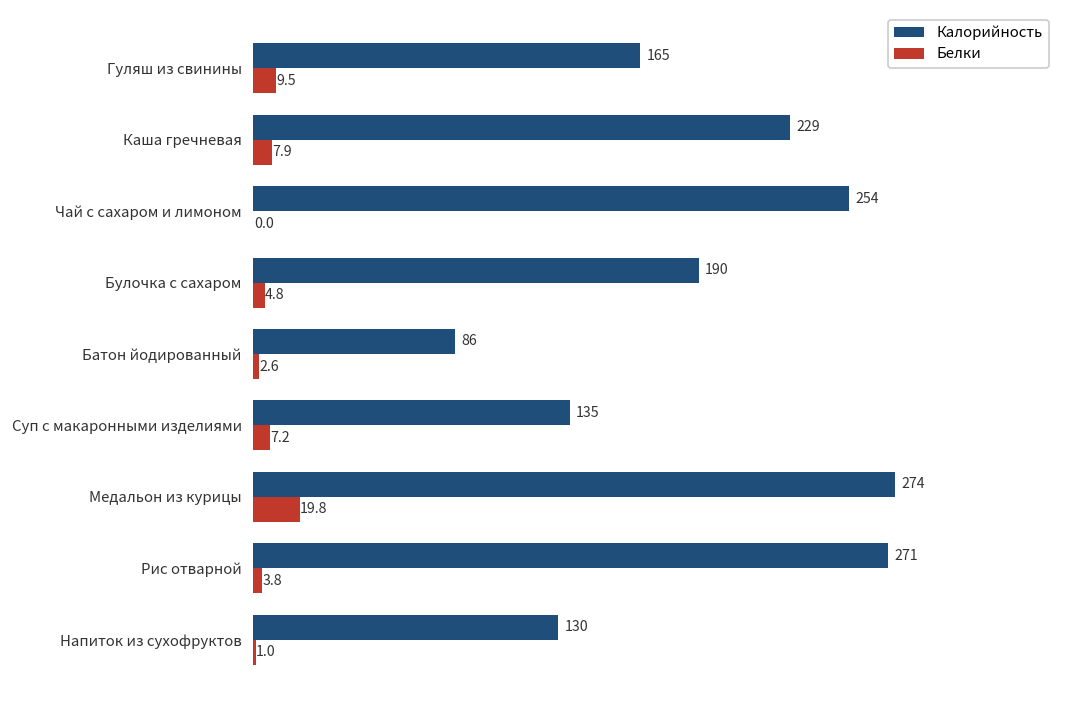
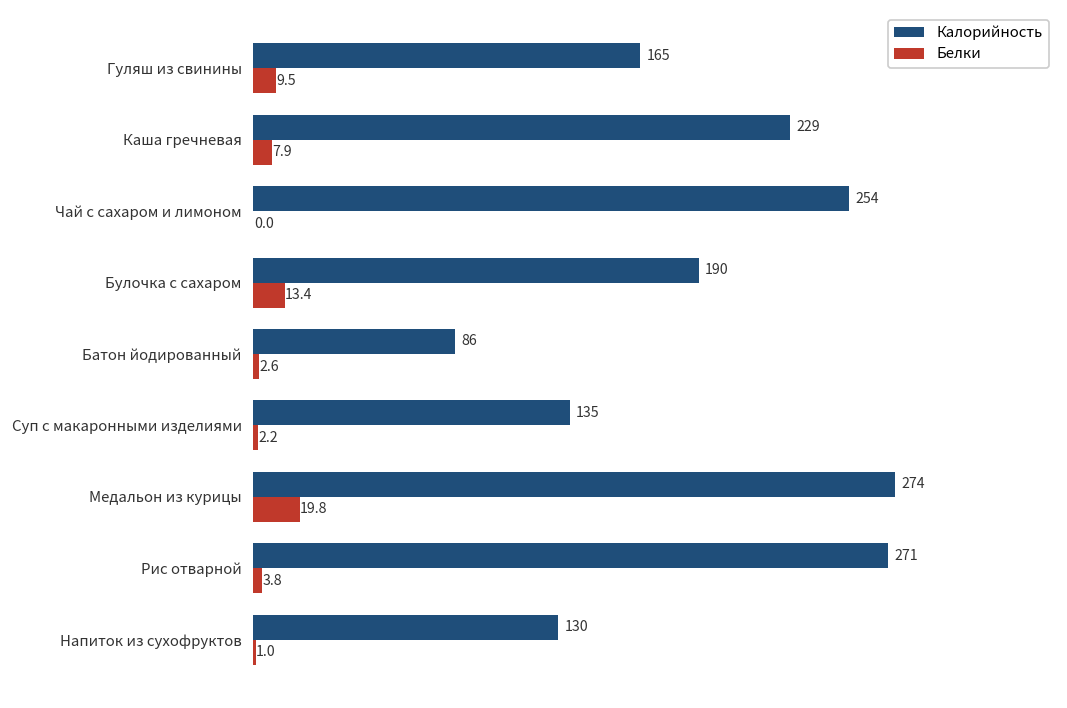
Белки, Булочка с сахаром: 4.8 -> 13.4
Белки, Суп с макаронными изделиями: 7.2 -> 2.2
